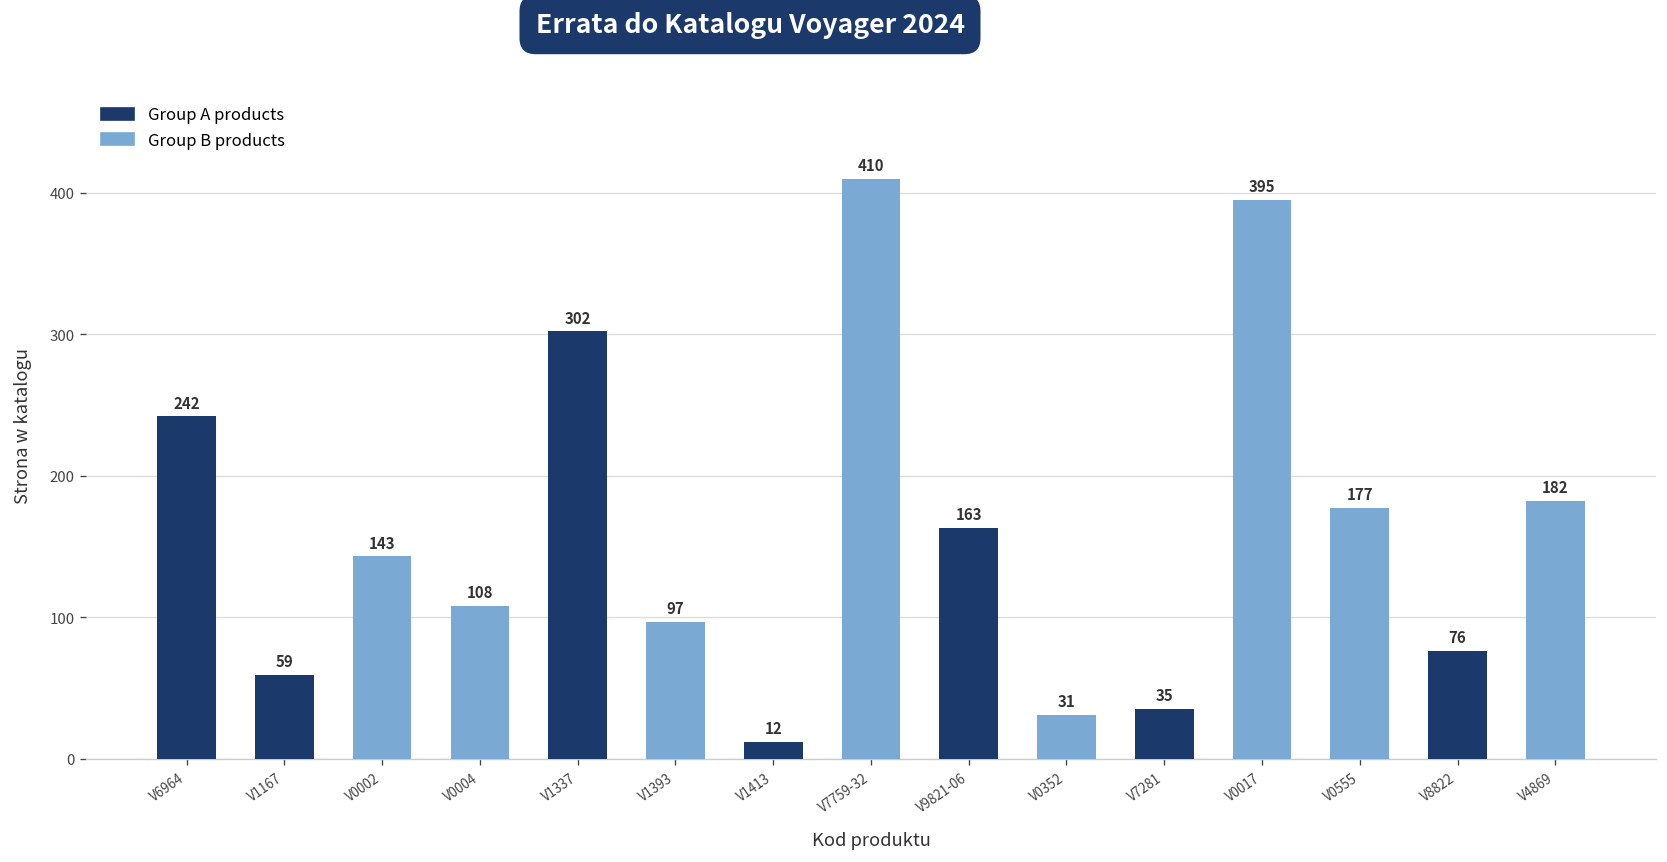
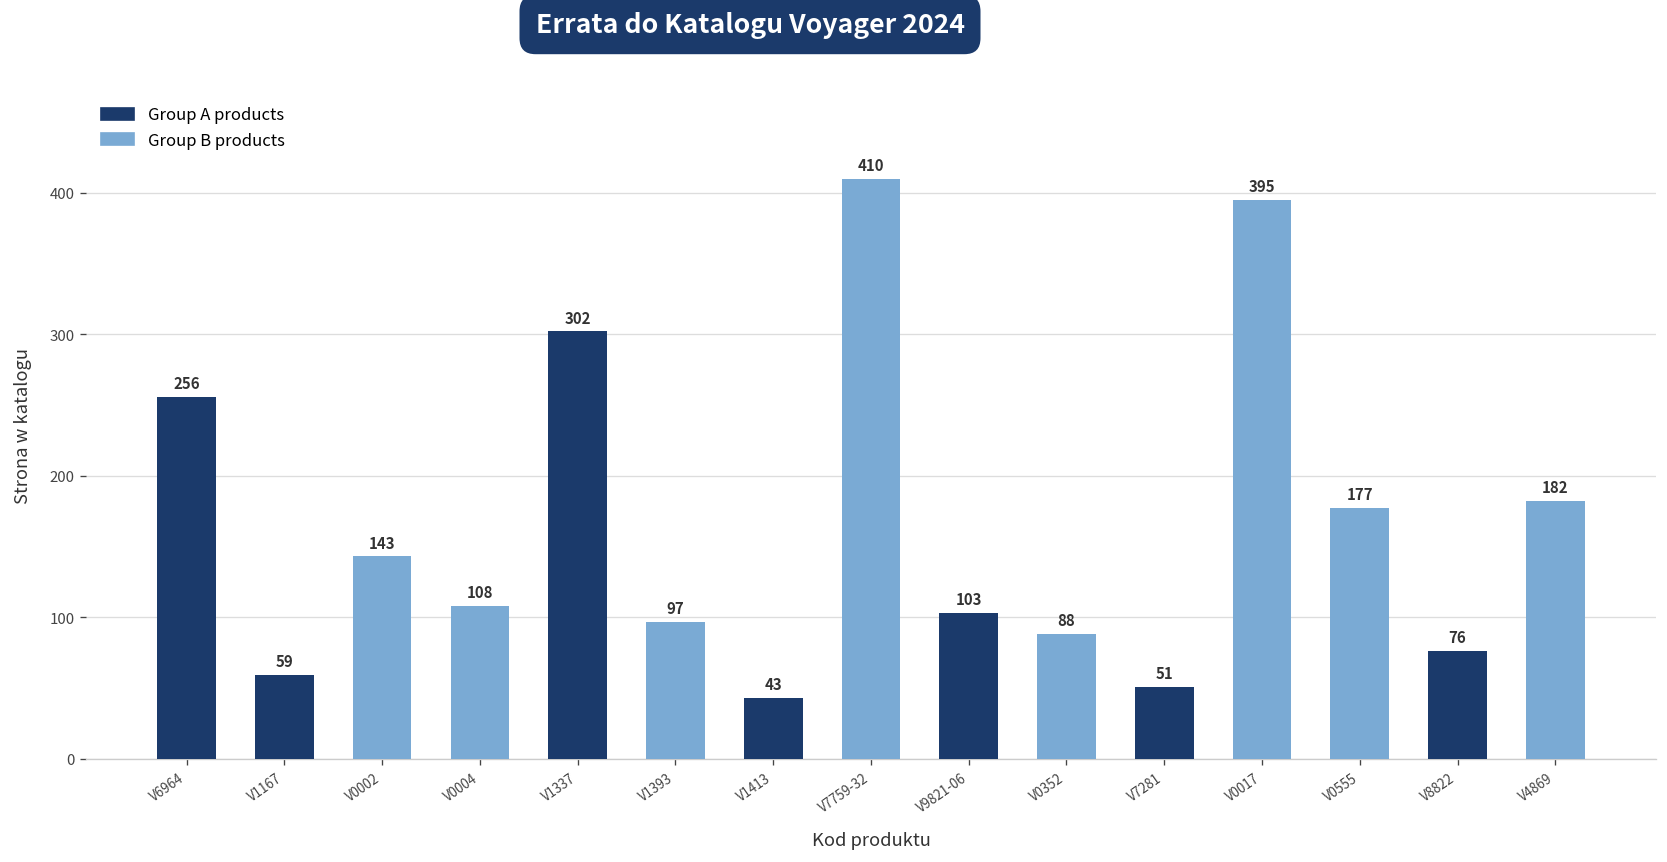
V6964: 242 -> 256
V1413: 12 -> 43
V9821-06: 163 -> 103
V0352: 31 -> 88
V7281: 35 -> 51
